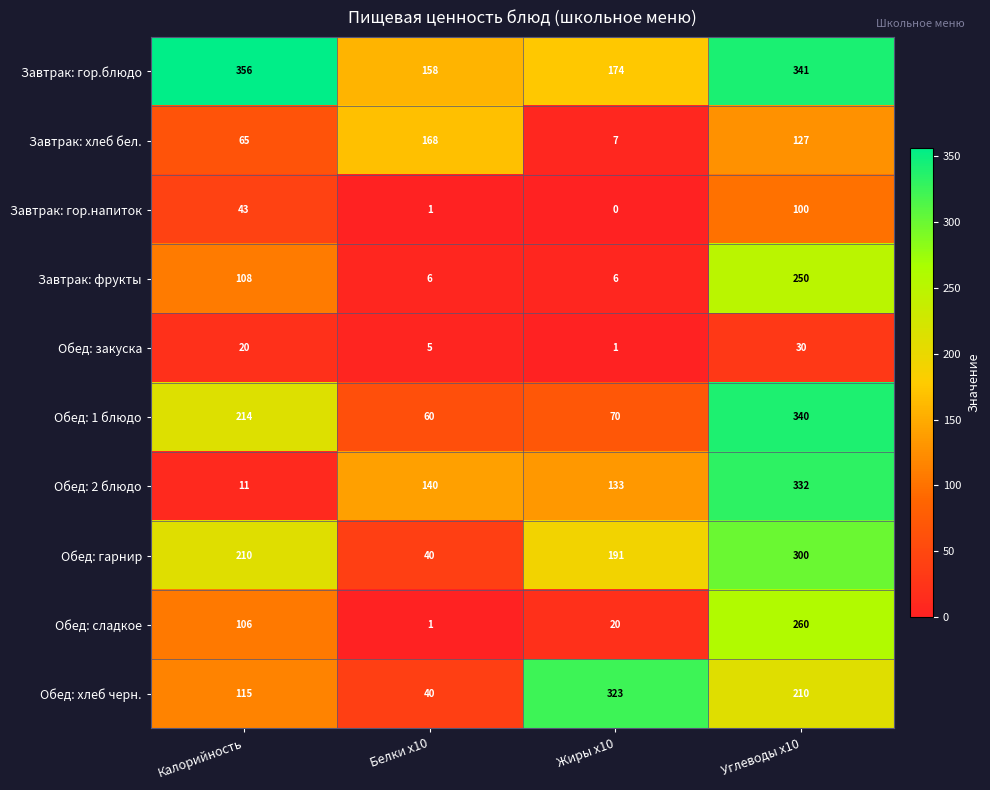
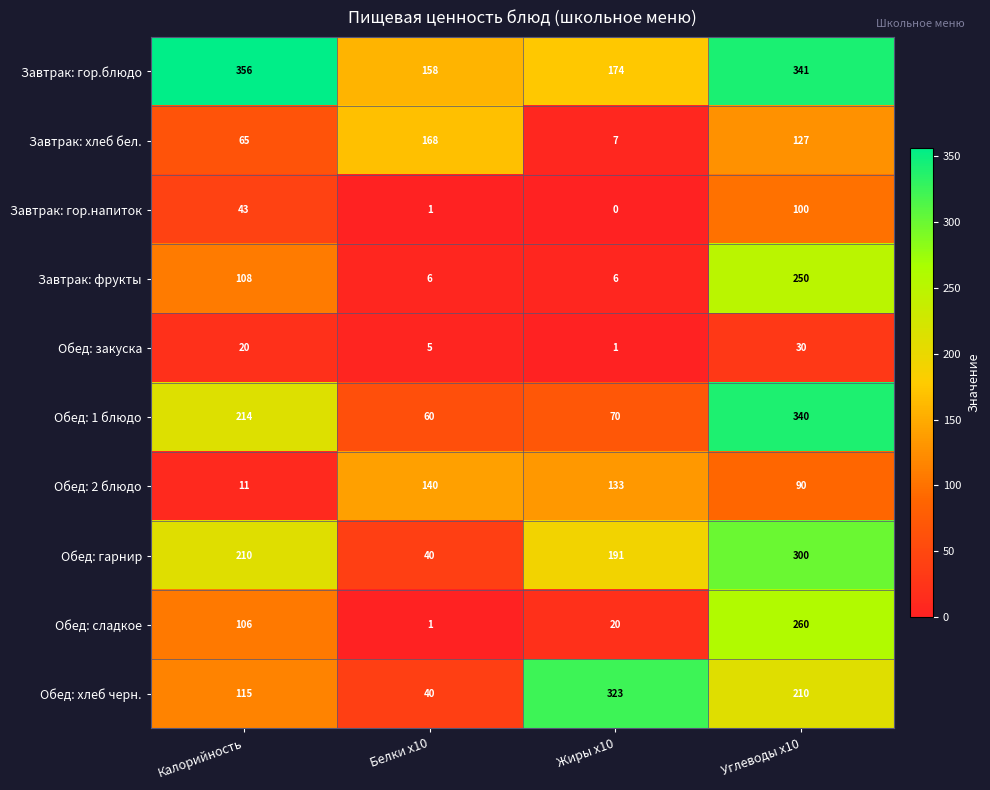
Обед: 2 блюдо, Углеводы x10: 332 -> 90
